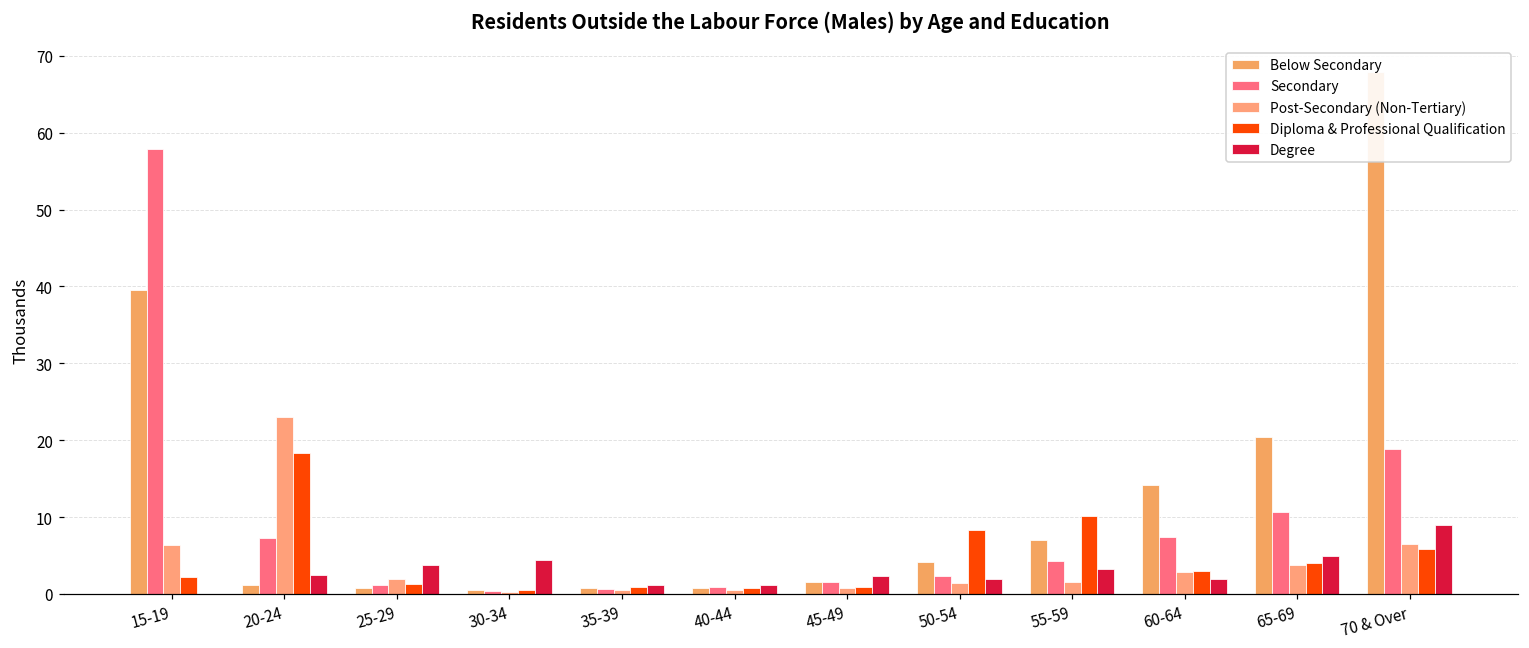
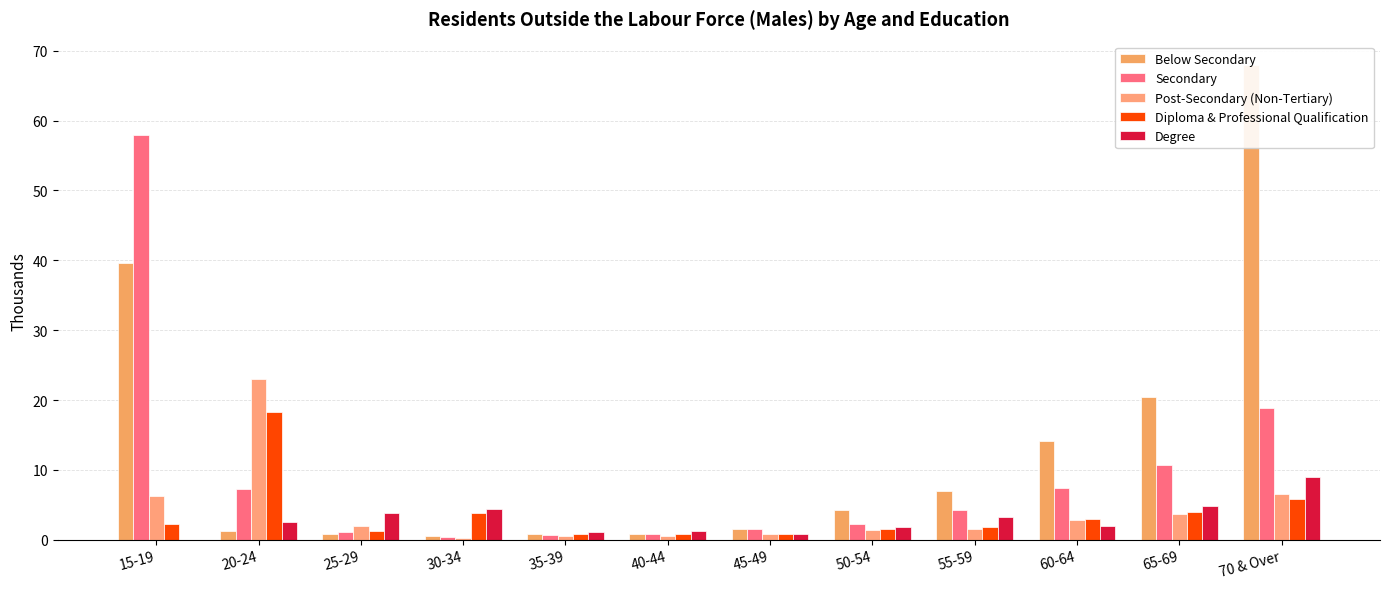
Diploma & Professional Qualification, 30-34: 1 -> 4
Degree, 45-49: 2 -> 1
Diploma & Professional Qualification, 50-54: 8 -> 2
Diploma & Professional Qualification, 55-59: 10 -> 2
